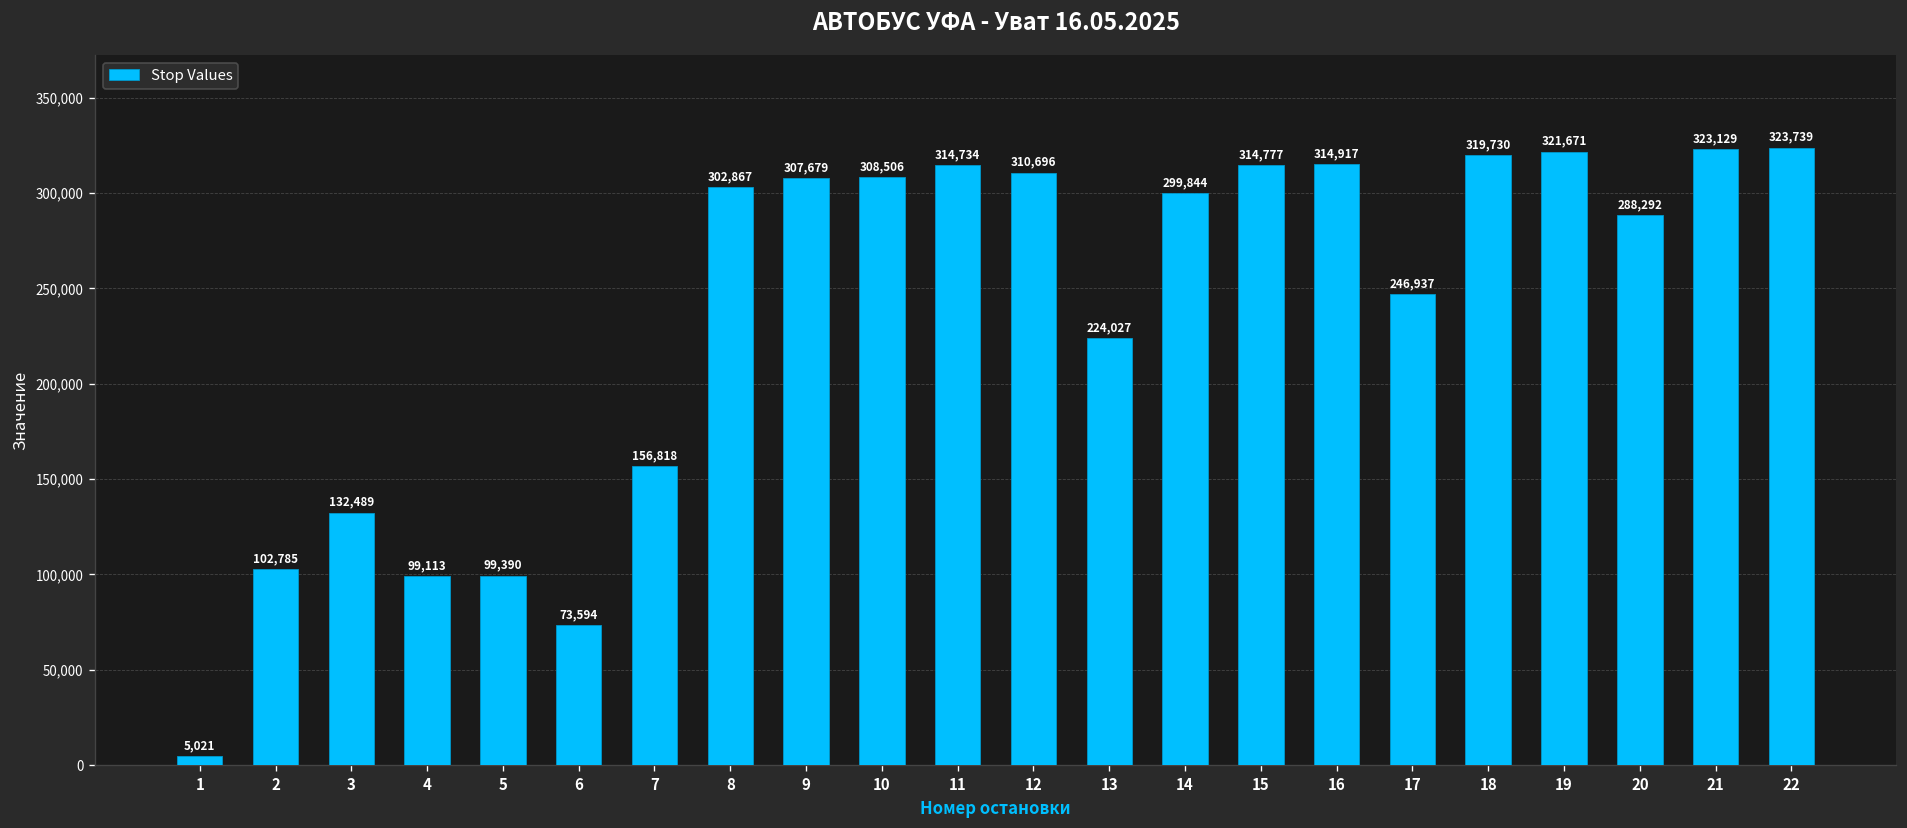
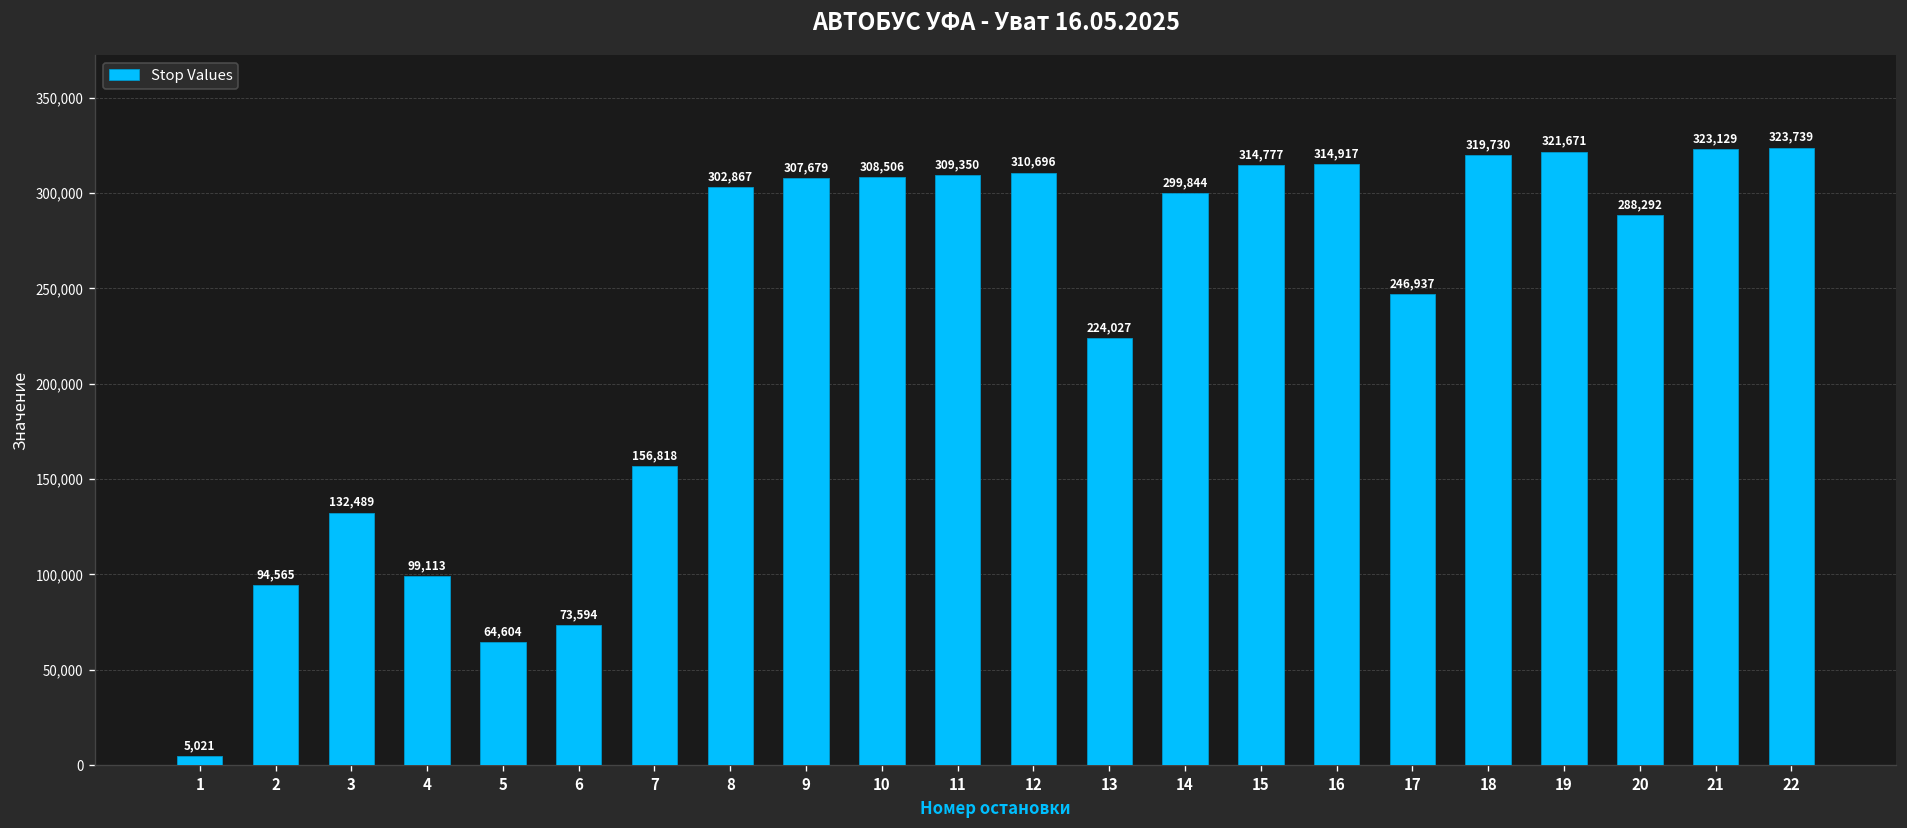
2: 102,785 -> 94,565
5: 99,390 -> 64,604
11: 314,734 -> 309,350
